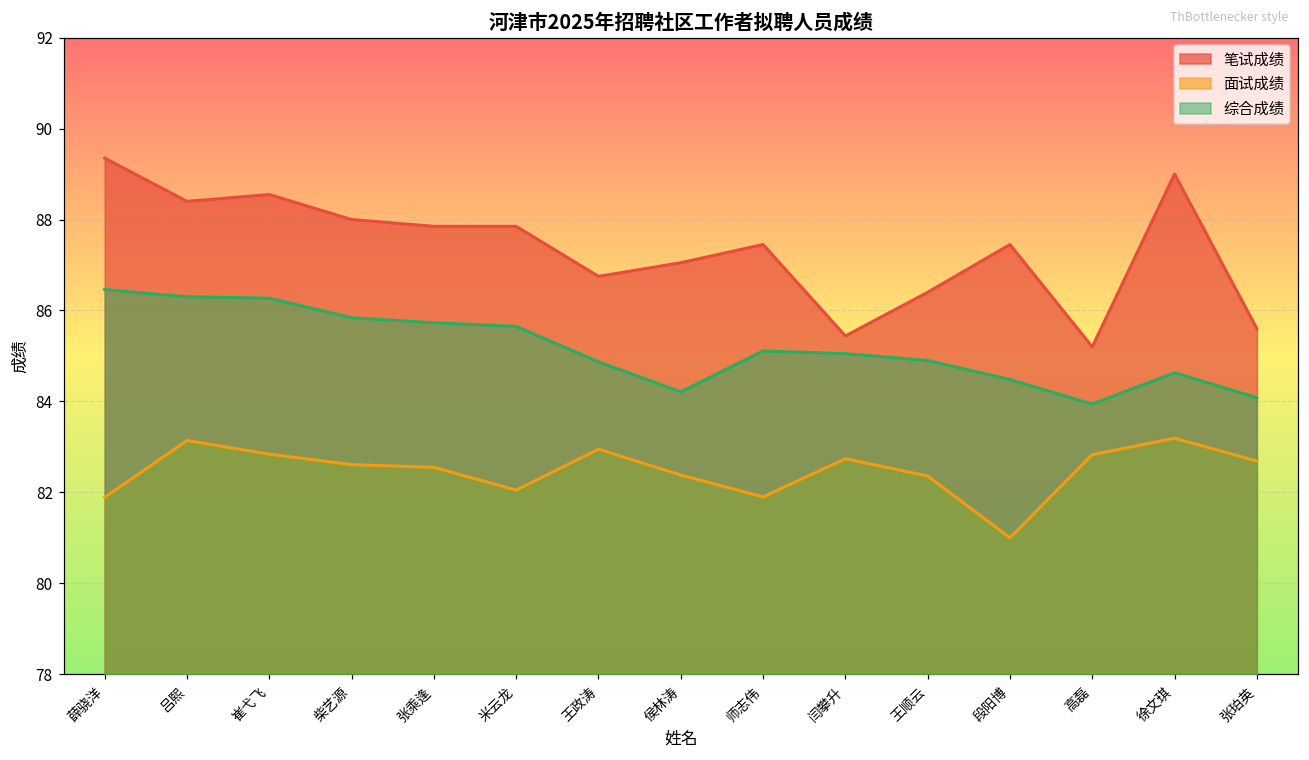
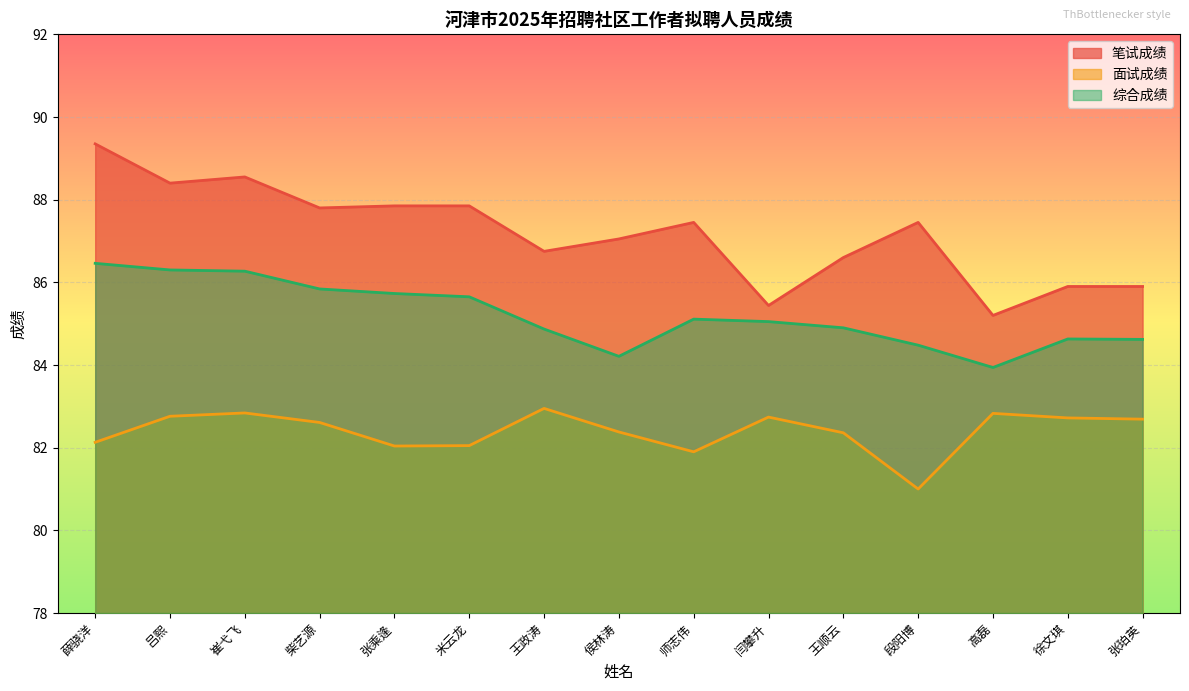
面试成绩, 薛骁洋: 81.9 -> 82.1
面试成绩, 吕熙: 83.1 -> 82.8
笔试成绩, 柴艺源: 88.0 -> 87.8
面试成绩, 张乘逢: 82.6 -> 82.0
笔试成绩, 王顺云: 86.4 -> 86.6
笔试成绩, 徐文琪: 89.0 -> 85.9
面试成绩, 徐文琪: 83.2 -> 82.7
笔试成绩, 张珀英: 85.6 -> 85.9
综合成绩, 张珀英: 84.1 -> 84.6
